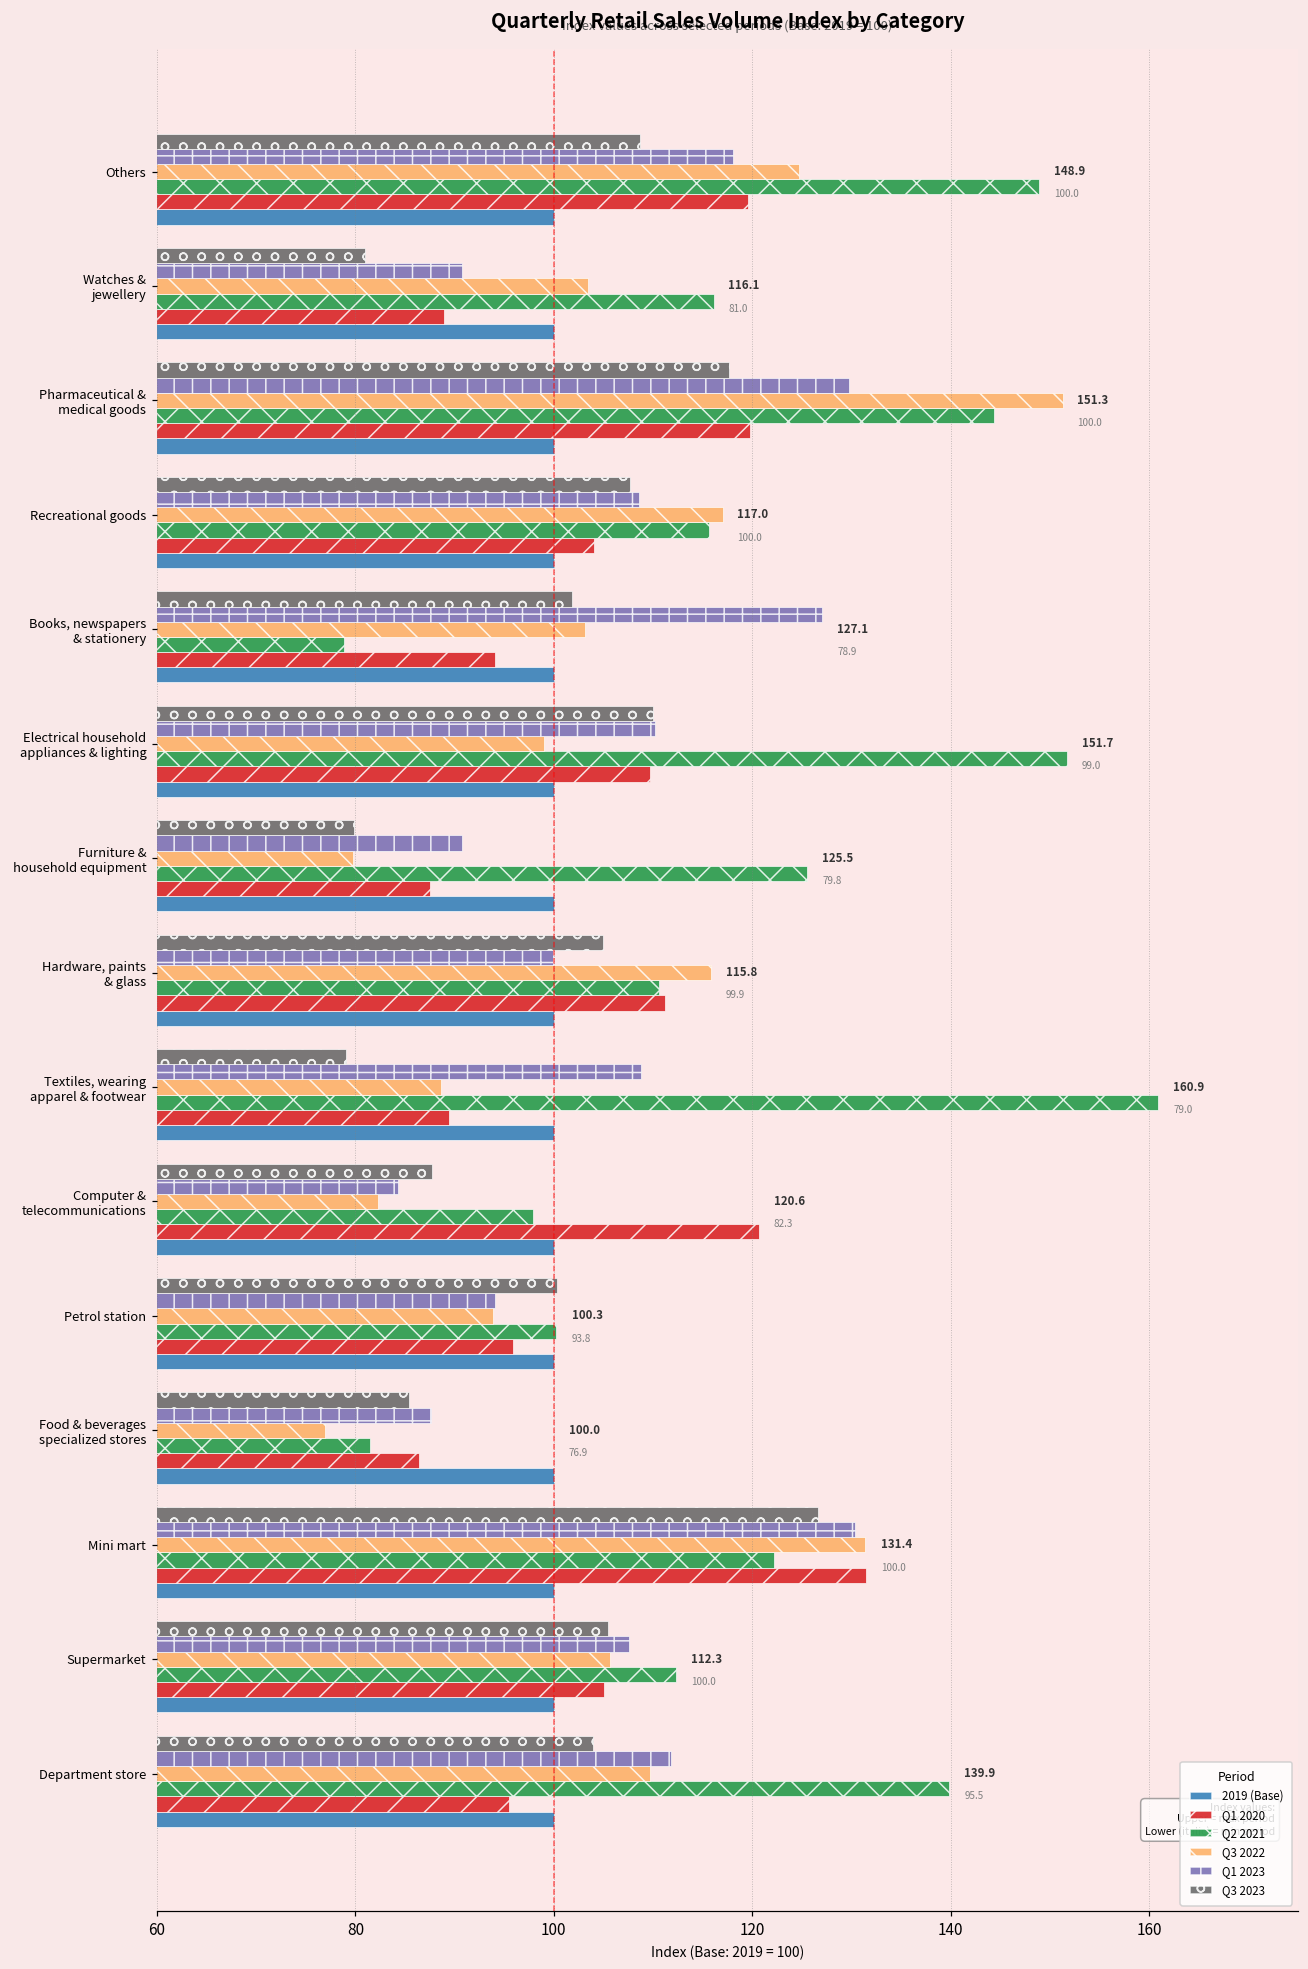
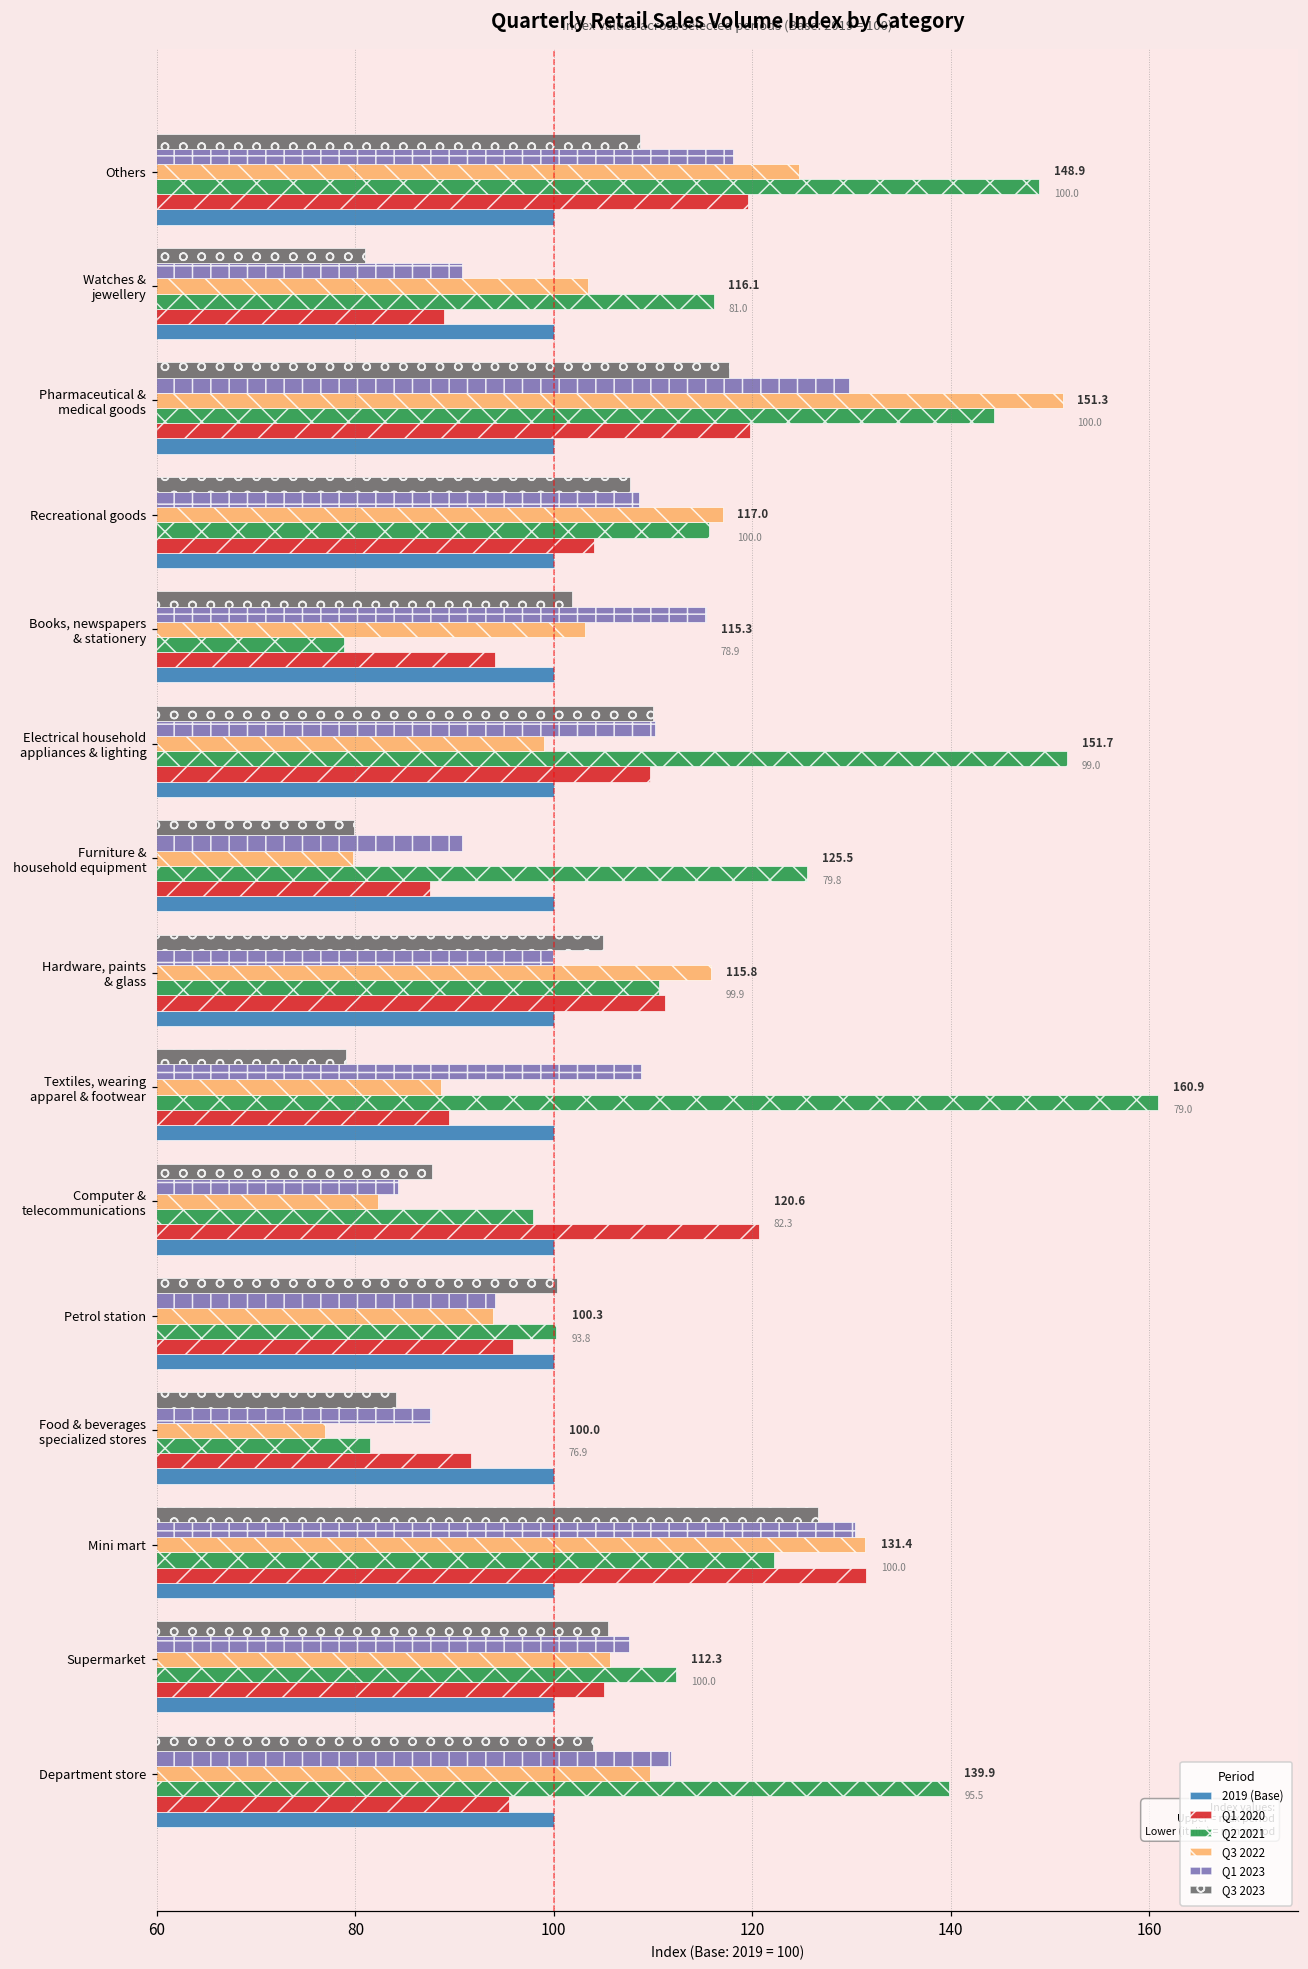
Q1 2023, Books, newspapers & stationery: 127.1 -> 115.3
Q3 2023, Food & beverages specialized stores: 85 -> 84
Q1 2020, Food & beverages specialized stores: 86 -> 92
